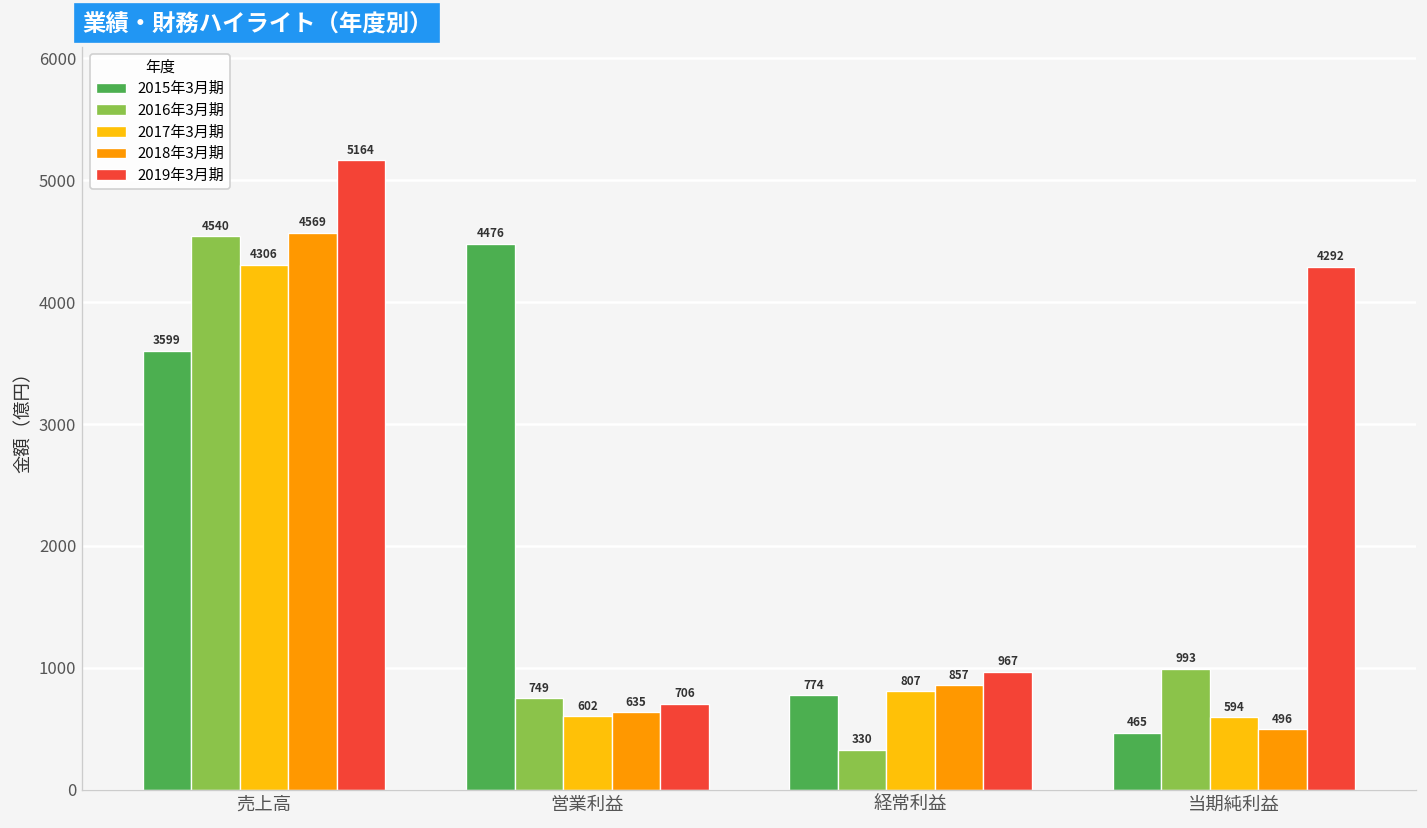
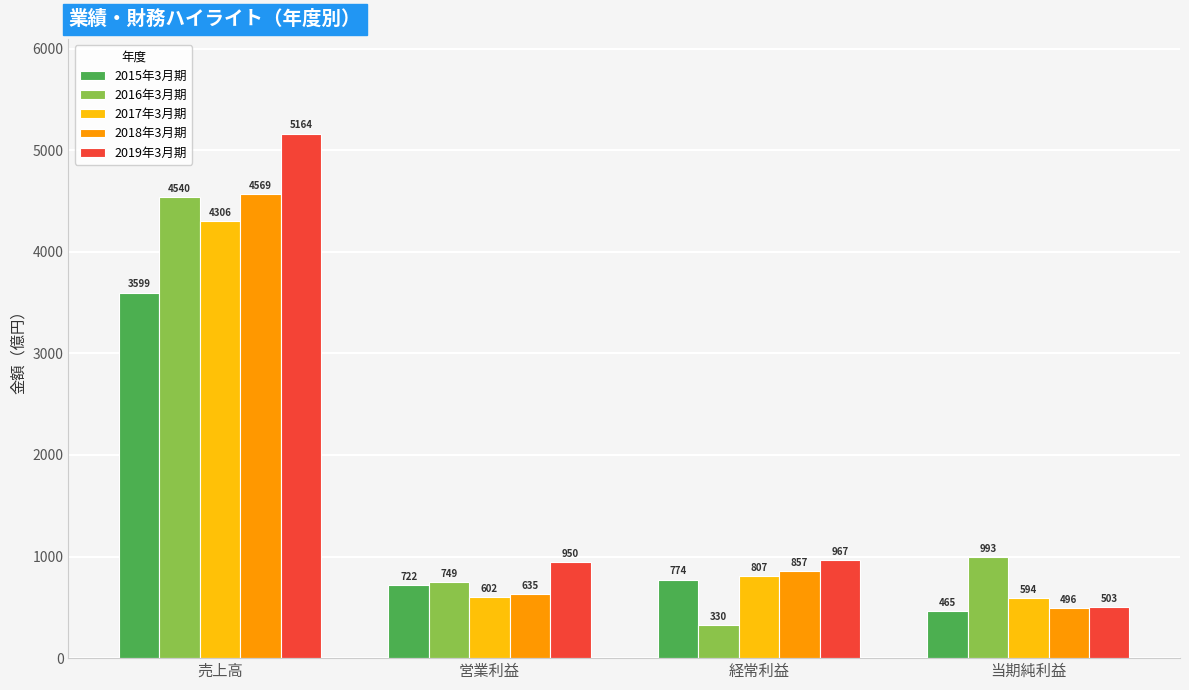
2015年3月期, 営業利益: 4476 -> 722
2019年3月期, 営業利益: 706 -> 950
2019年3月期, 当期純利益: 4292 -> 503
